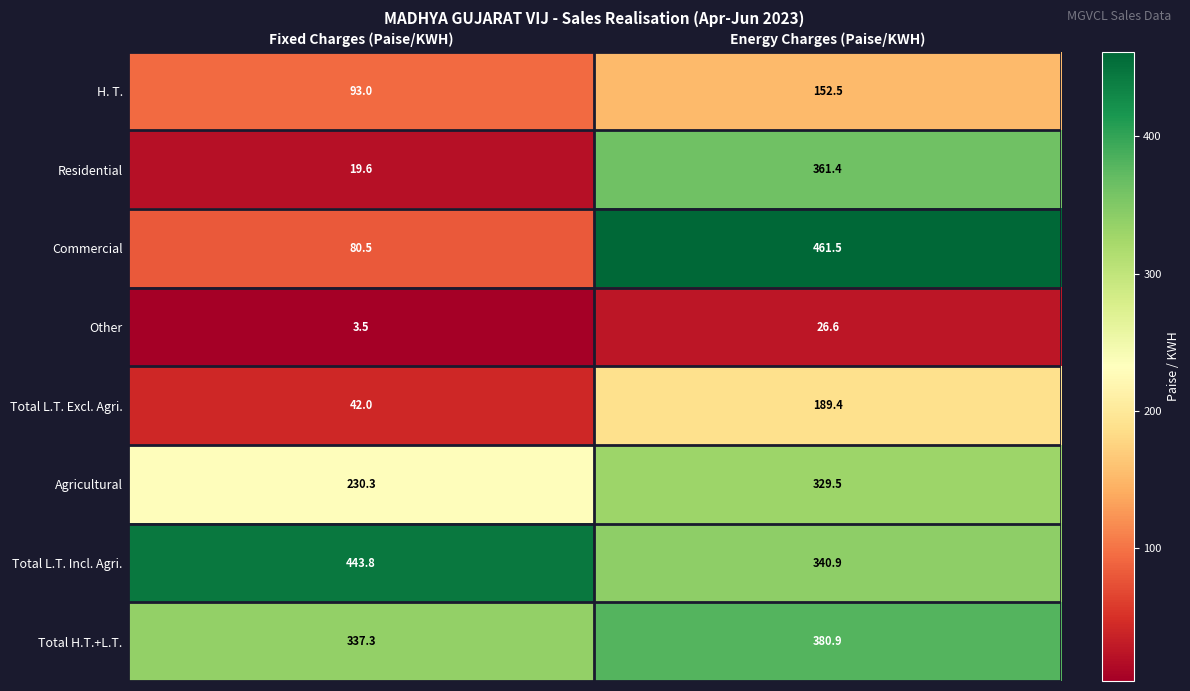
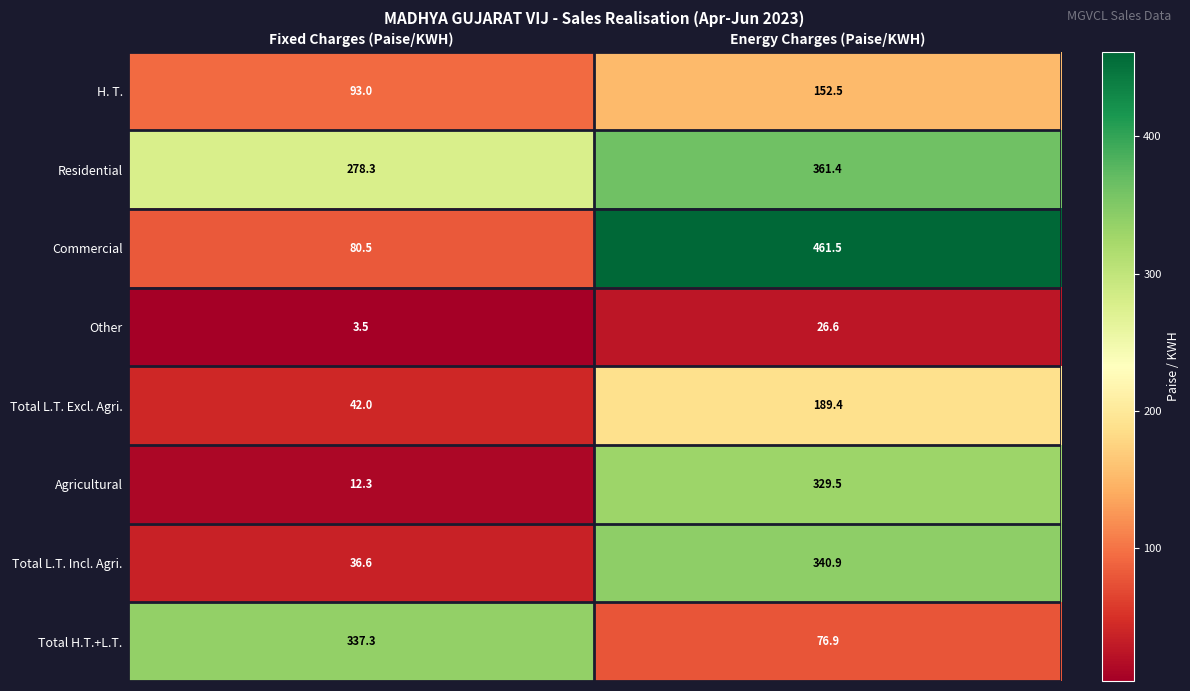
Residential, Fixed Charges (Paise/KWH): 19.6 -> 278.3
Agricultural, Fixed Charges (Paise/KWH): 230.3 -> 12.3
Total L.T. Incl. Agri., Fixed Charges (Paise/KWH): 443.8 -> 36.6
Total H.T.+L.T., Energy Charges (Paise/KWH): 380.9 -> 76.9
